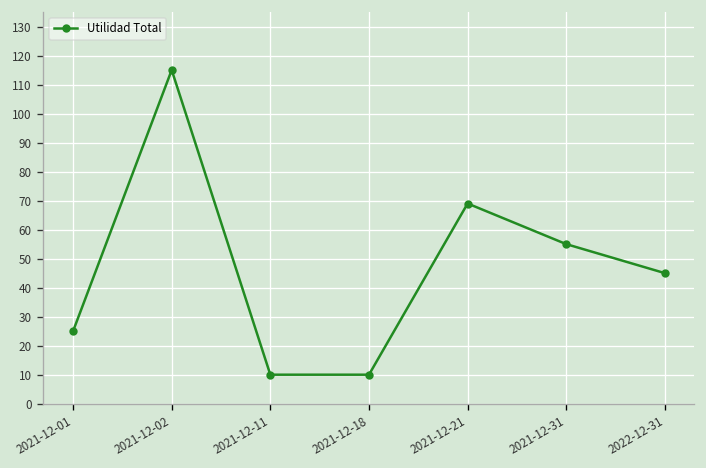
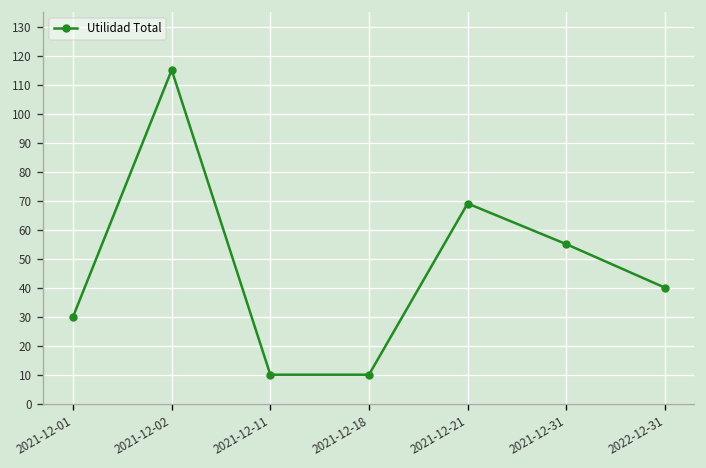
2021-12-01: 25 -> 30
2022-12-31: 45 -> 40
